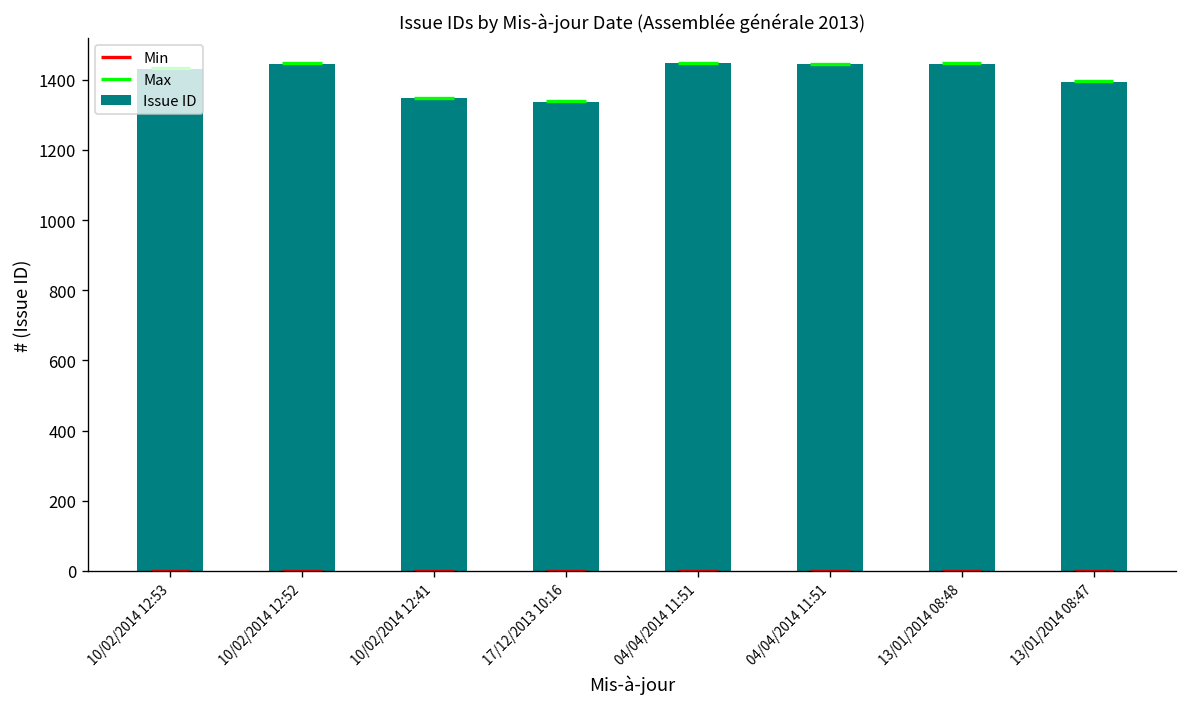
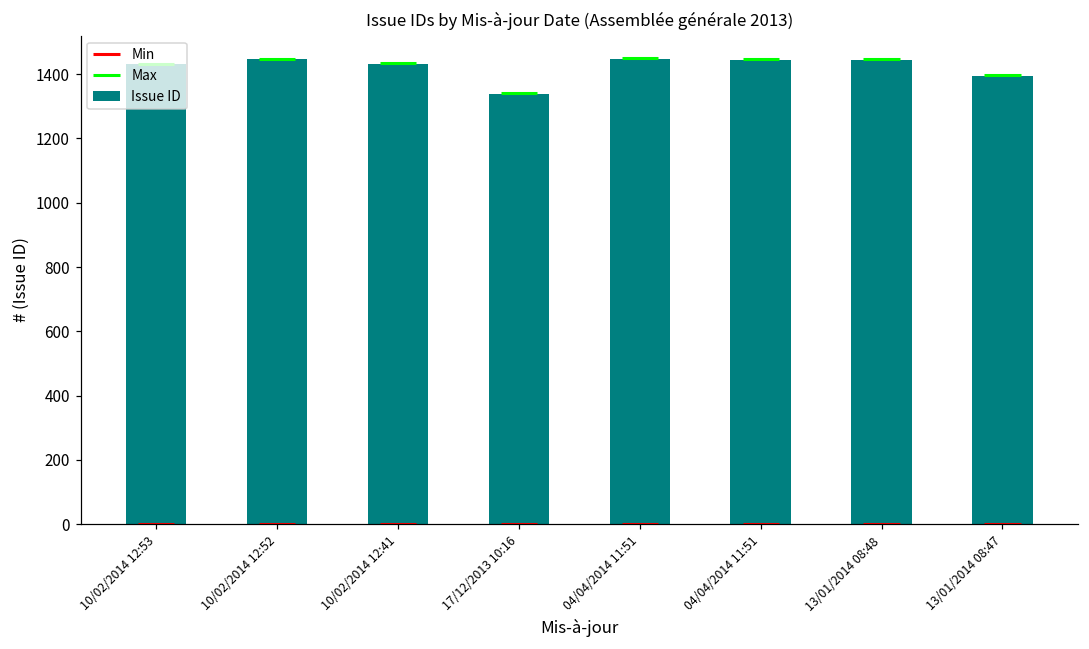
10/02/2014 12:41: 1350 -> 1430
